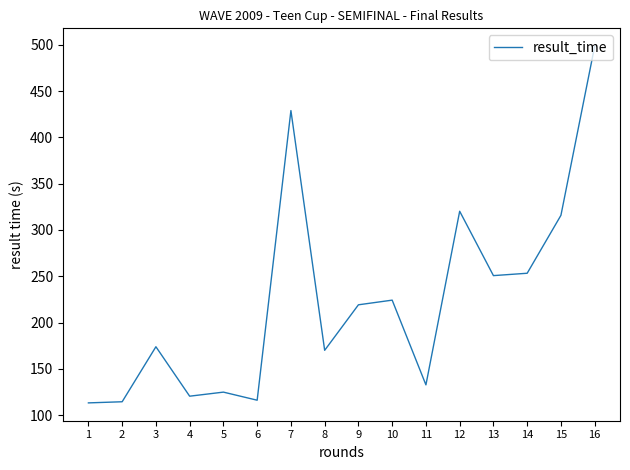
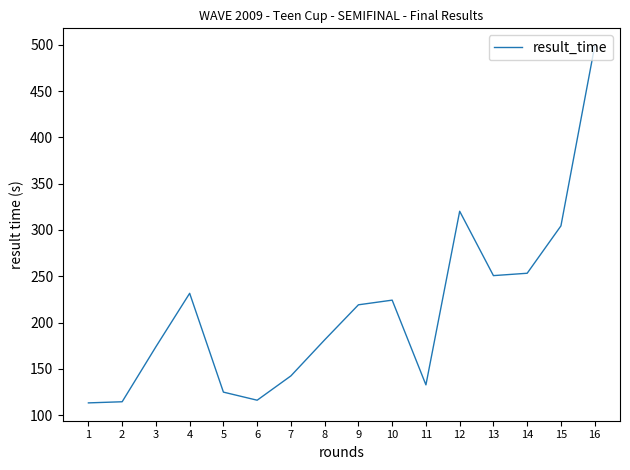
4: 120 -> 230
7: 430 -> 140
8: 170 -> 180
15: 320 -> 300
